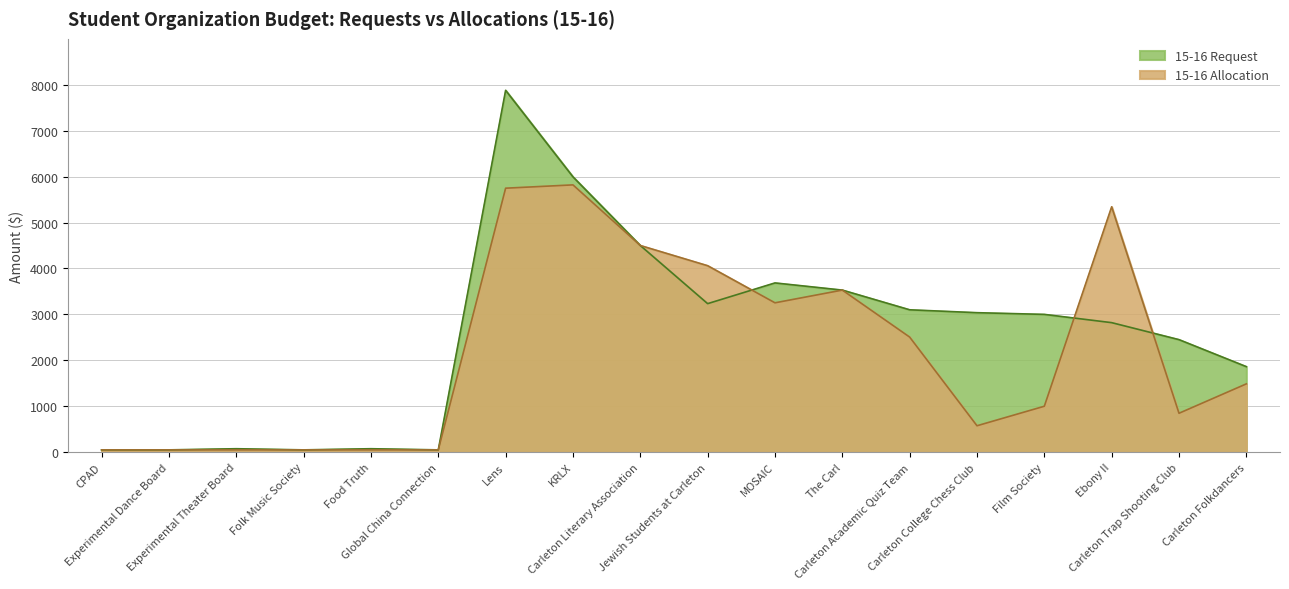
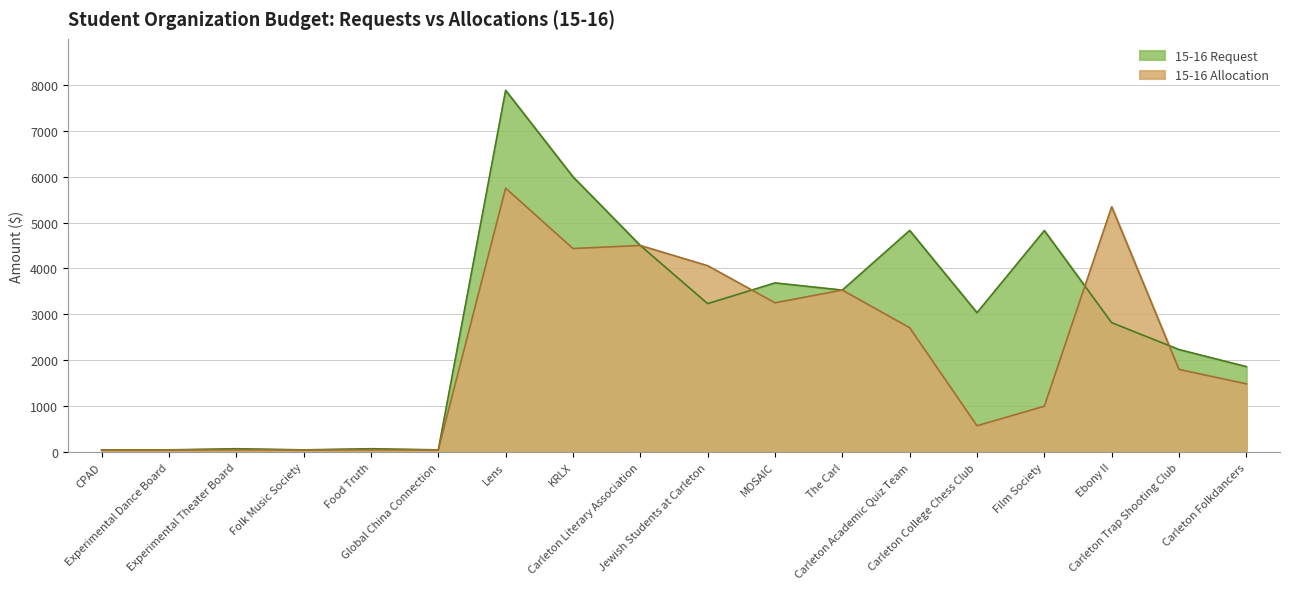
15-16 Allocation, KRLX: 5800 -> 4400
15-16 Request, Carleton Academic Quiz Team: 3100 -> 4800
15-16 Allocation, Carleton Academic Quiz Team: 2500 -> 2700
15-16 Request, Film Society: 3000 -> 4800
15-16 Request, Carleton Trap Shooting Club: 2500 -> 2200
15-16 Allocation, Carleton Trap Shooting Club: 800 -> 1800
